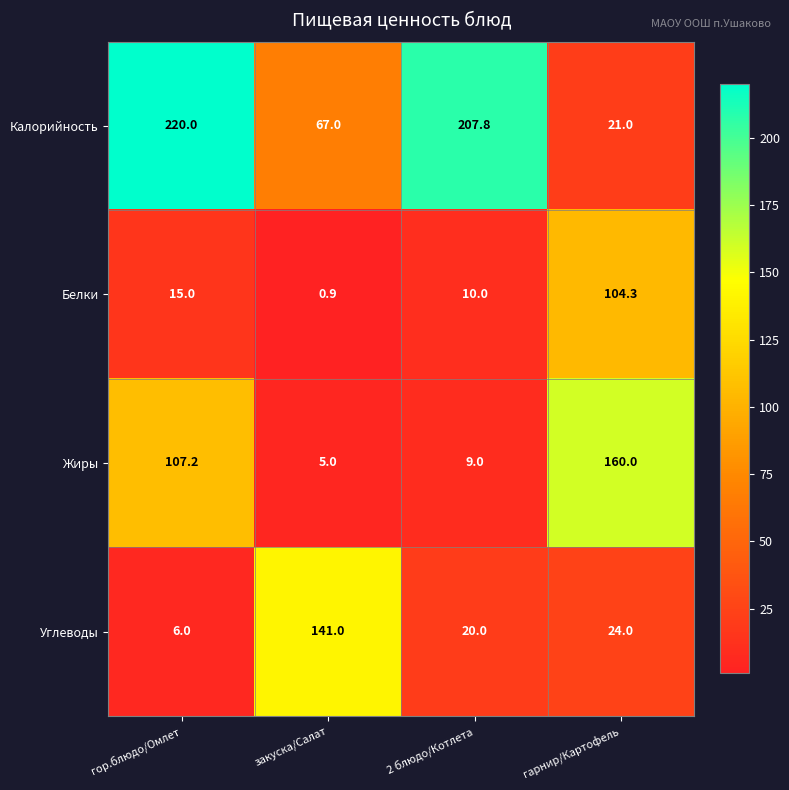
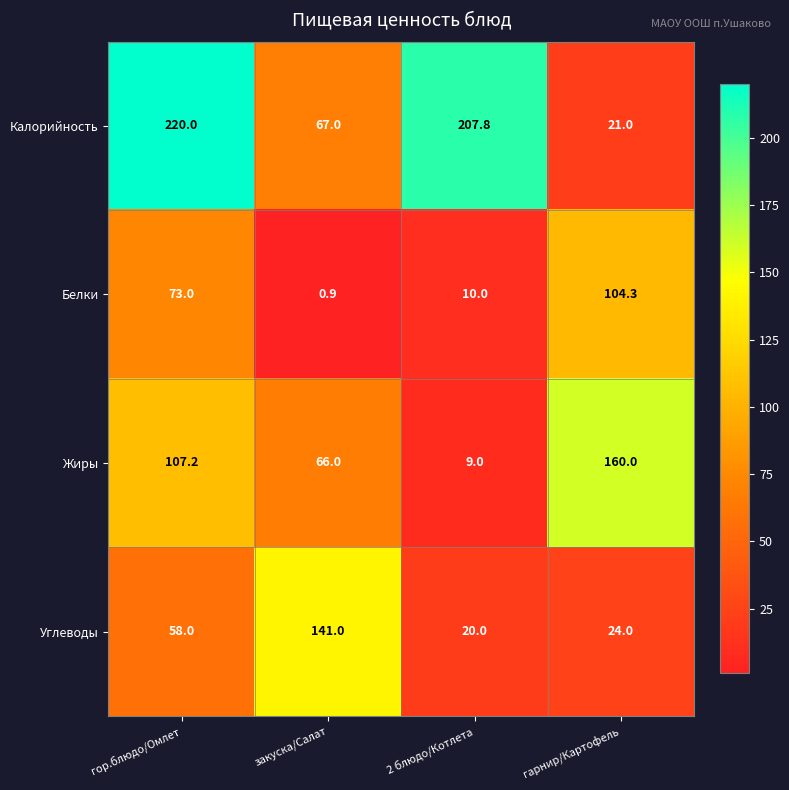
Белки, гор.блюдо/Омлет: 15.0 -> 73.0
Жиры, закуска/Салат: 5.0 -> 66.0
Углеводы, гор.блюдо/Омлет: 6.0 -> 58.0
